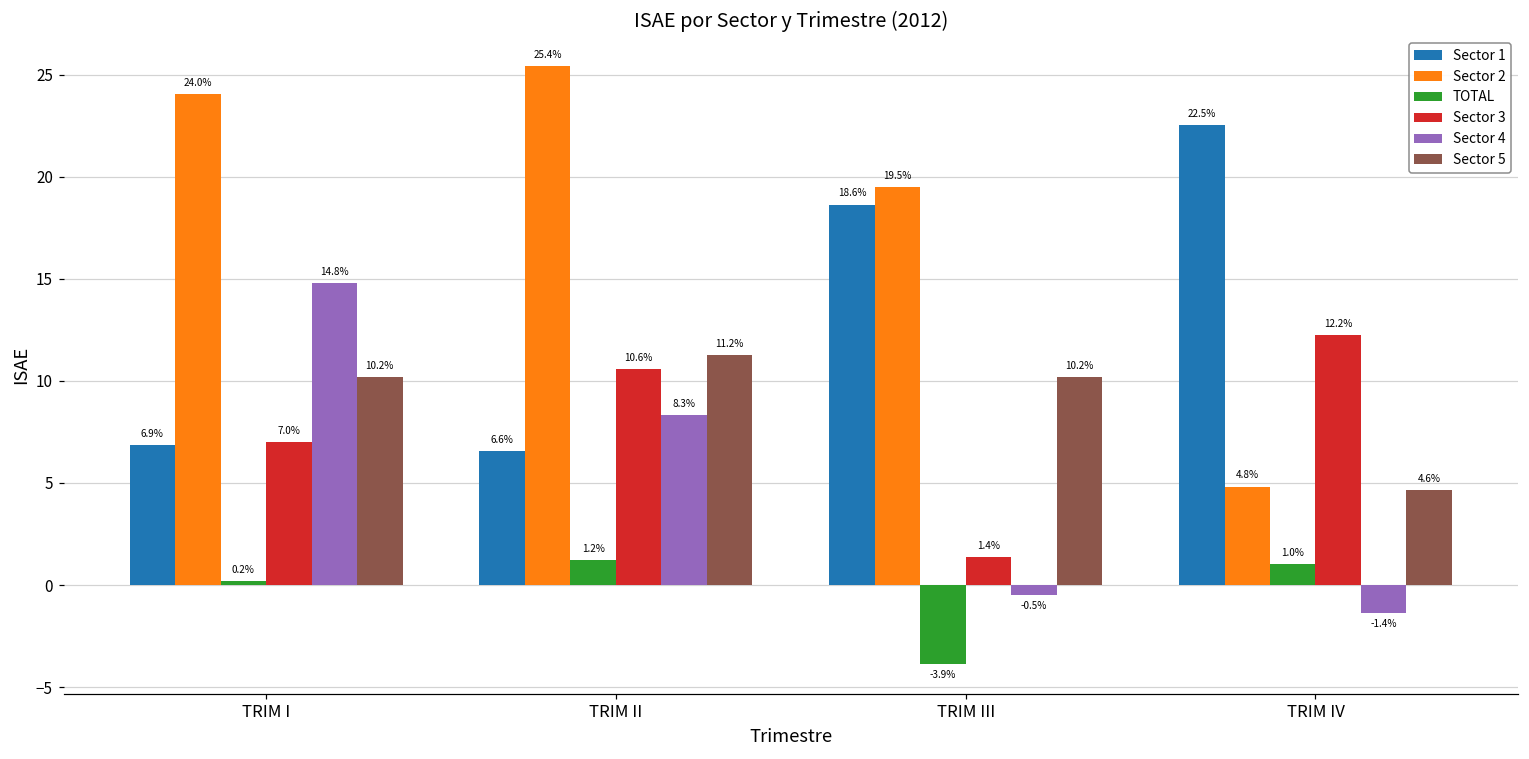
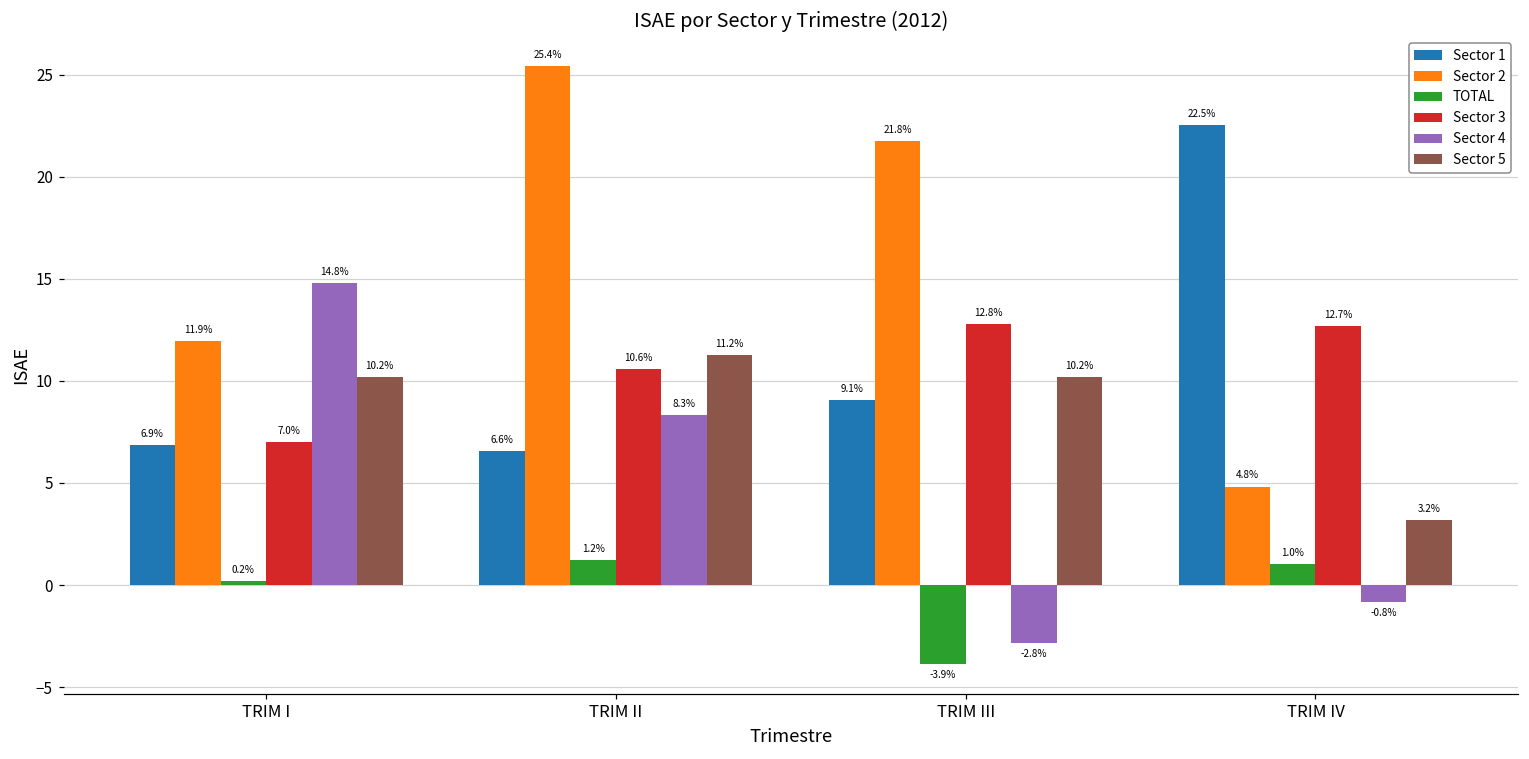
Sector 2, TRIM I: 24.0% -> 11.9%
Sector 1, TRIM III: 18.6% -> 9.1%
Sector 2, TRIM III: 19.5% -> 21.8%
Sector 3, TRIM III: 1.4% -> 12.8%
Sector 4, TRIM III: -0.5% -> -2.8%
Sector 3, TRIM IV: 12.2% -> 12.7%
Sector 4, TRIM IV: -1.4% -> -0.8%
Sector 5, TRIM IV: 4.6% -> 3.2%
